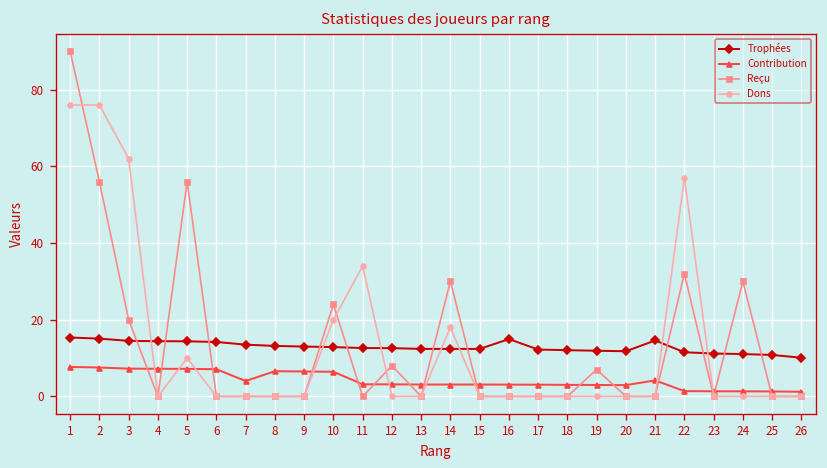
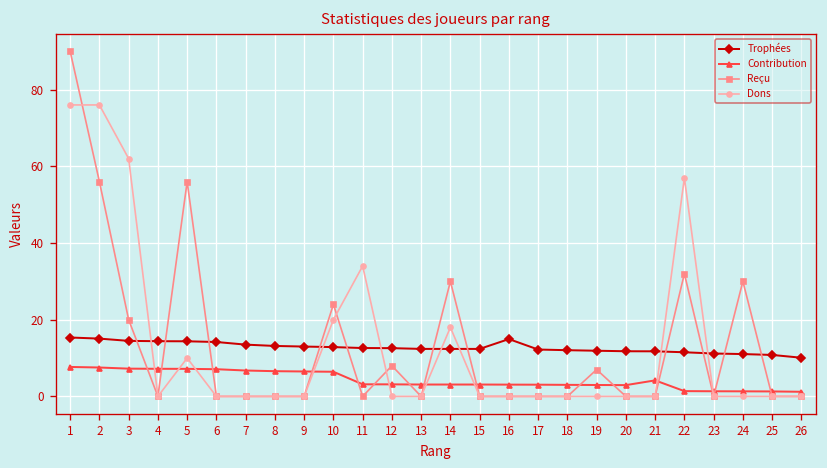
Contribution, 7: 4 -> 7
Trophées, 21: 15 -> 12
